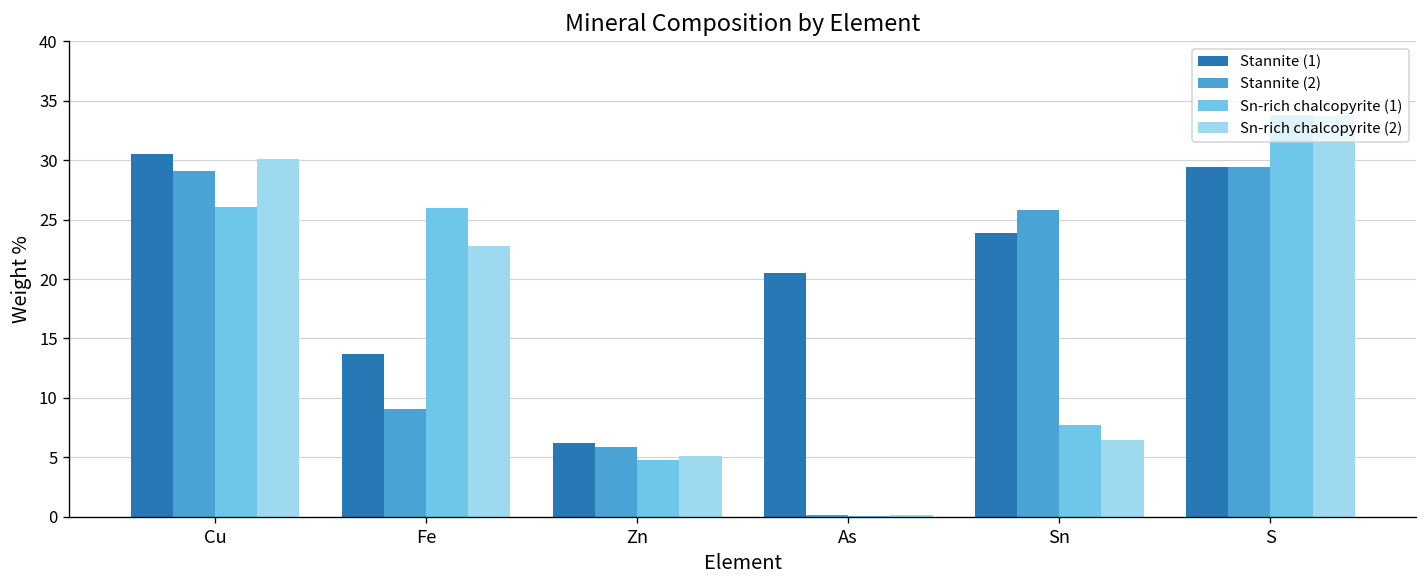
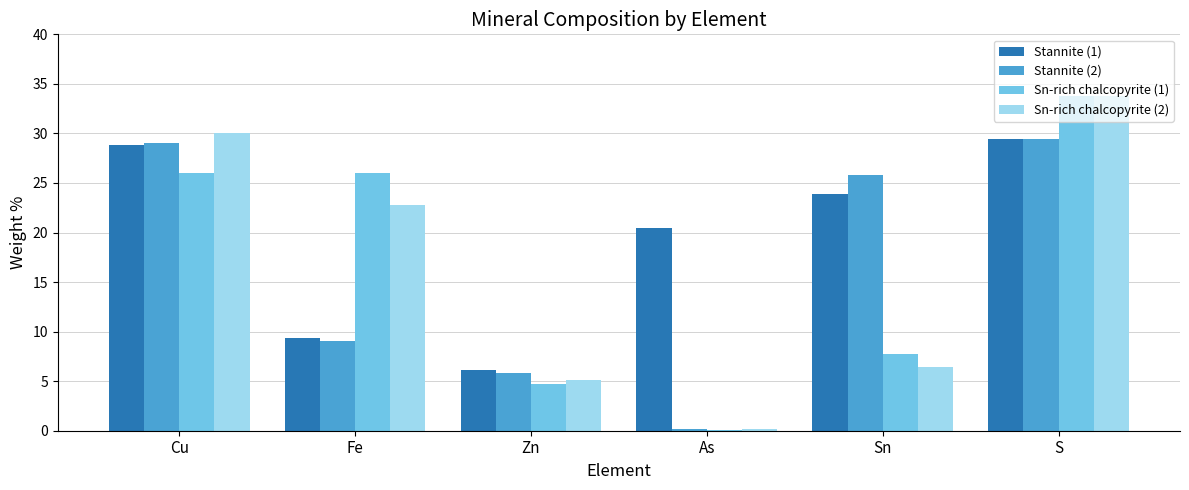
Stannite (1), Cu: 31 -> 29
Stannite (1), Fe: 14 -> 9
